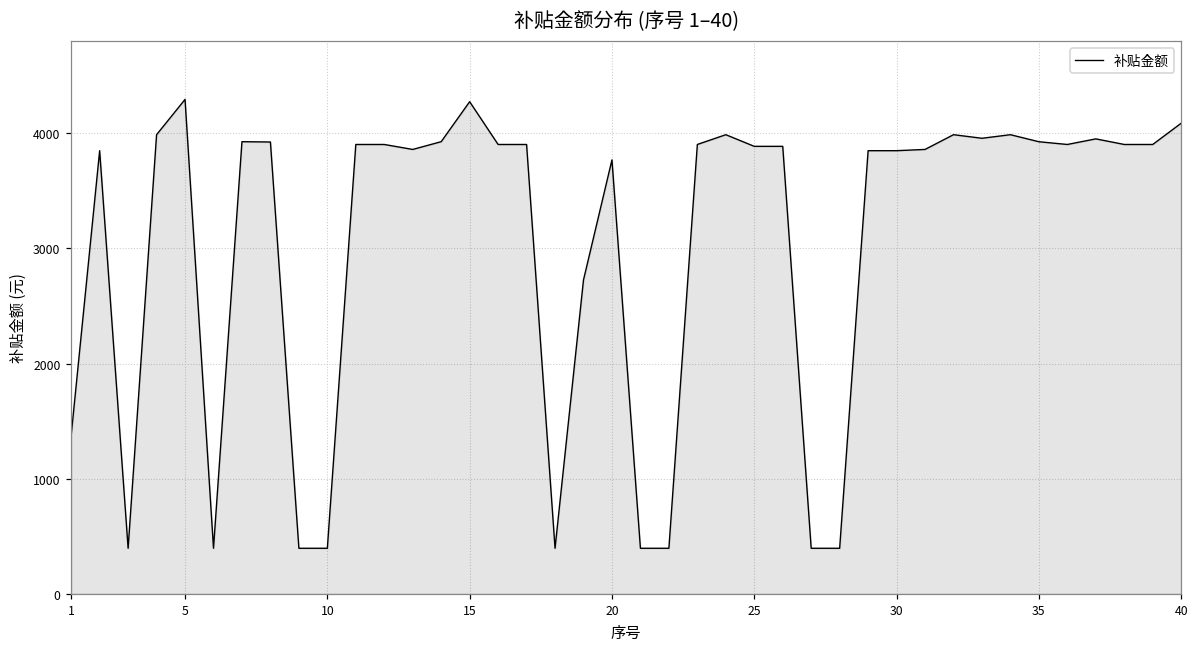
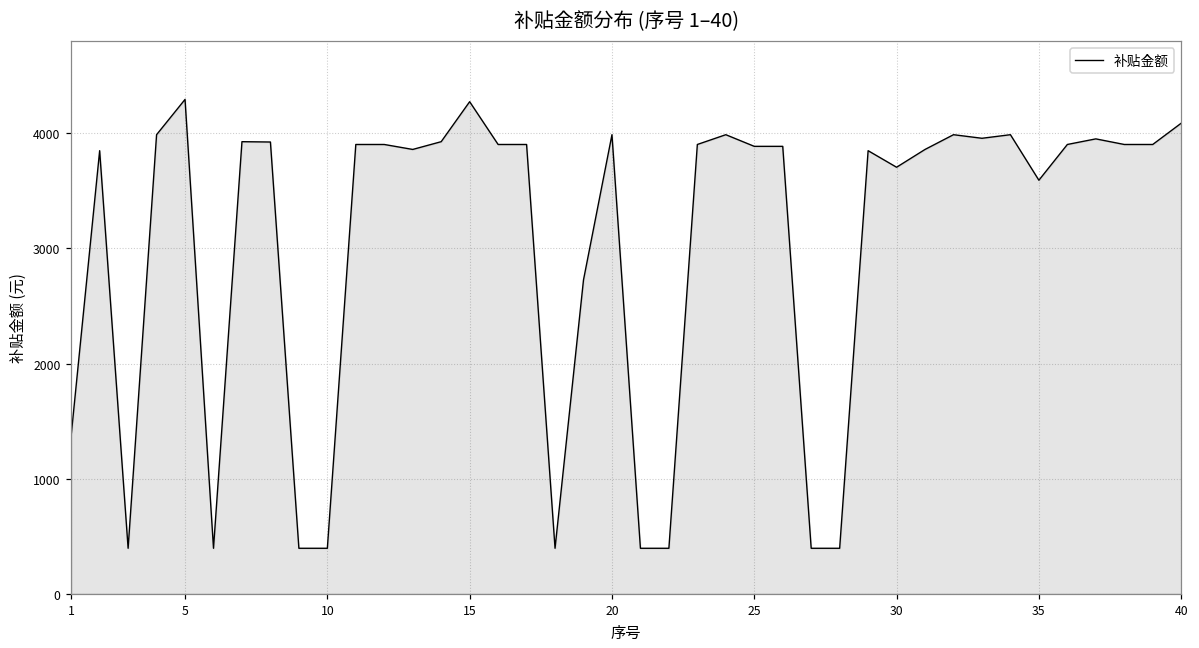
20: 3770 -> 3990
30: 3850 -> 3710
35: 3930 -> 3590
